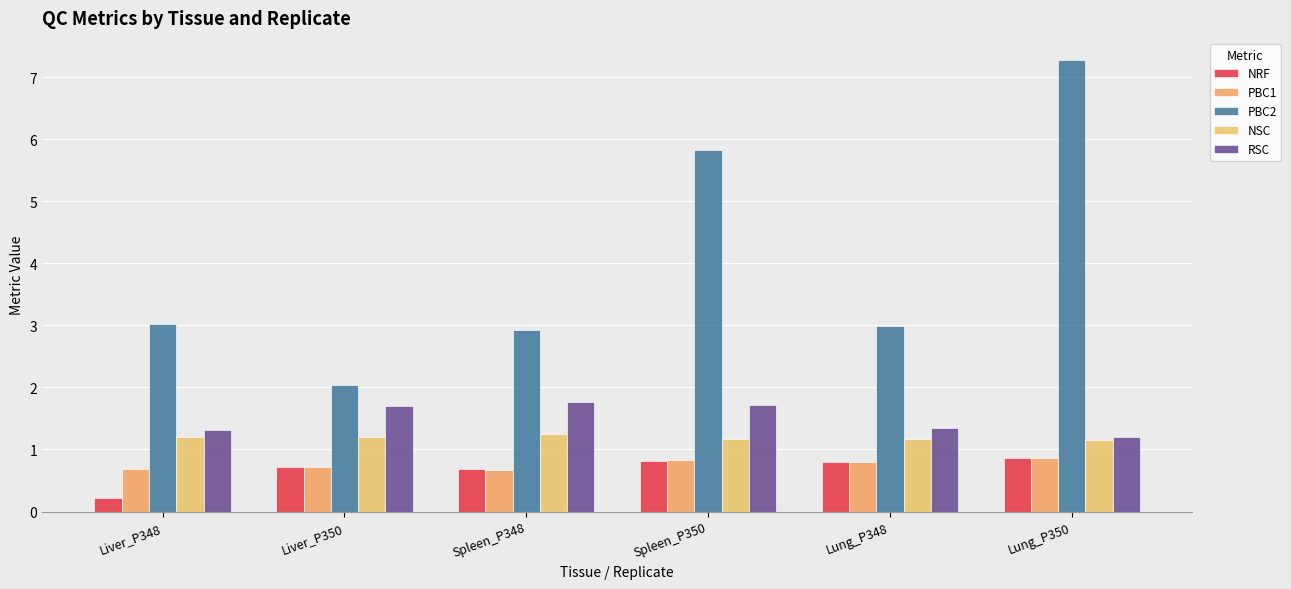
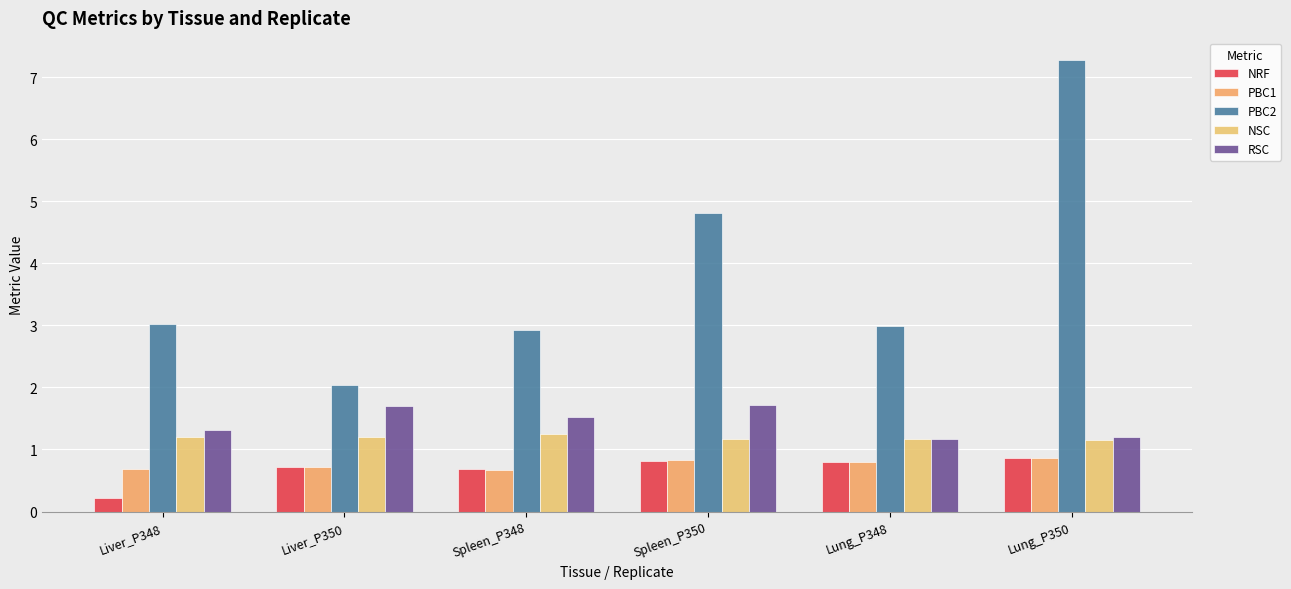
RSC, Spleen_P348: 1.8 -> 1.5
PBC2, Spleen_P350: 5.8 -> 4.8
RSC, Lung_P348: 1.4 -> 1.2
